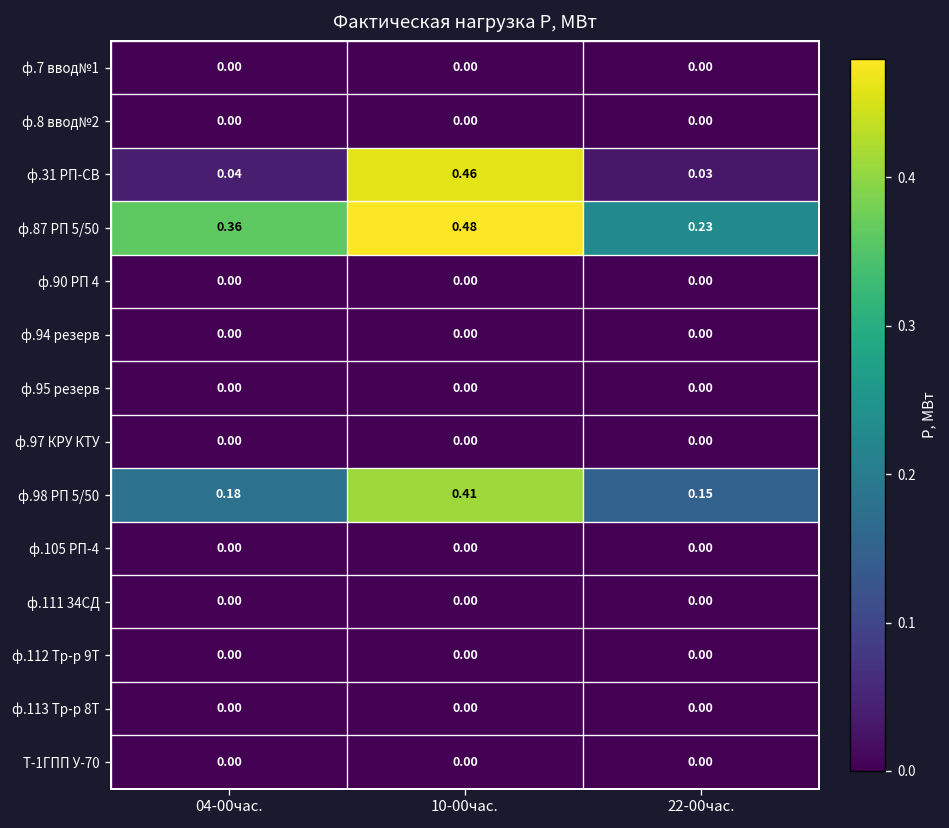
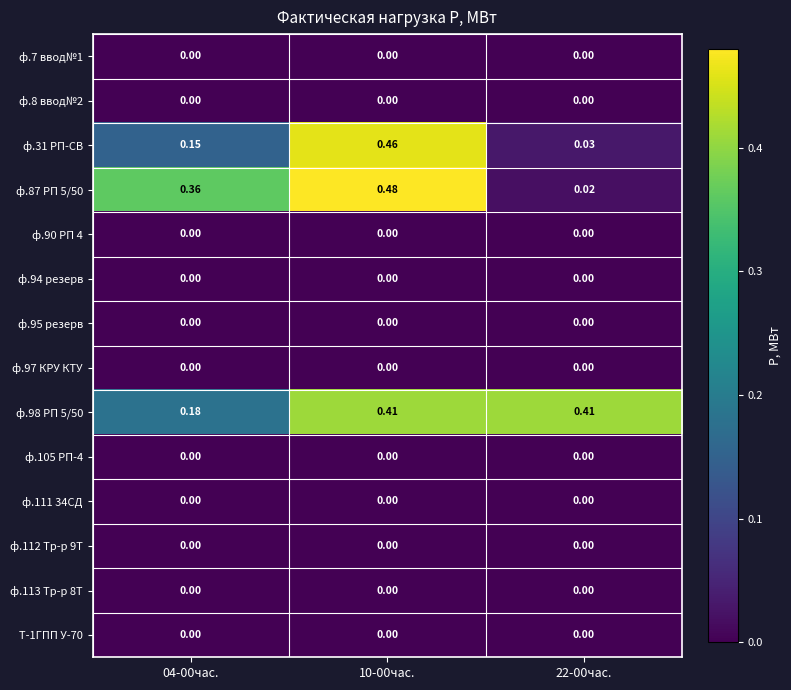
ф.31 РП-СВ, 04-00час.: 0.04 -> 0.15
ф.87 РП 5/50, 22-00час.: 0.23 -> 0.02
ф.98 РП 5/50, 22-00час.: 0.15 -> 0.41
